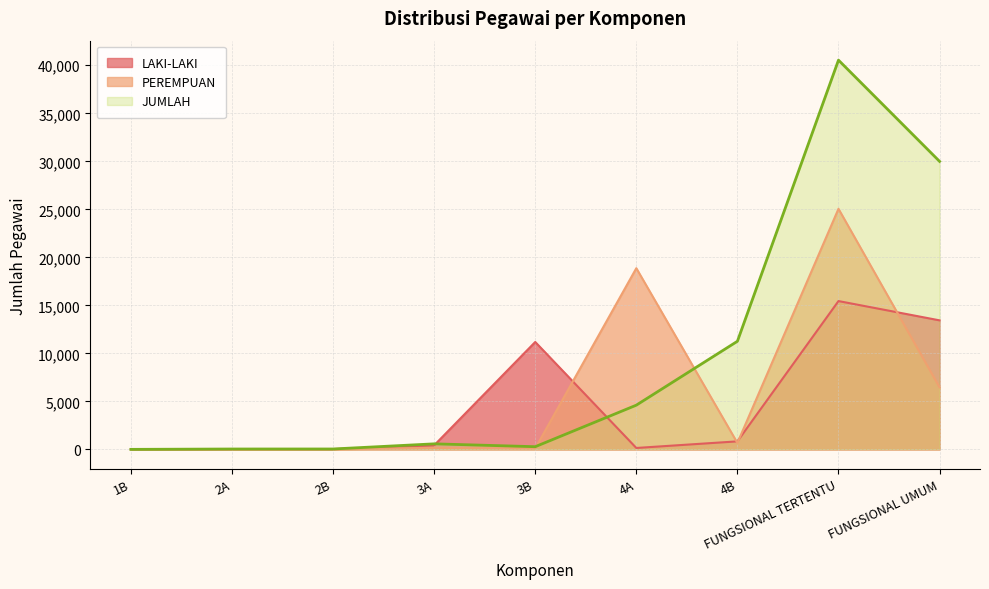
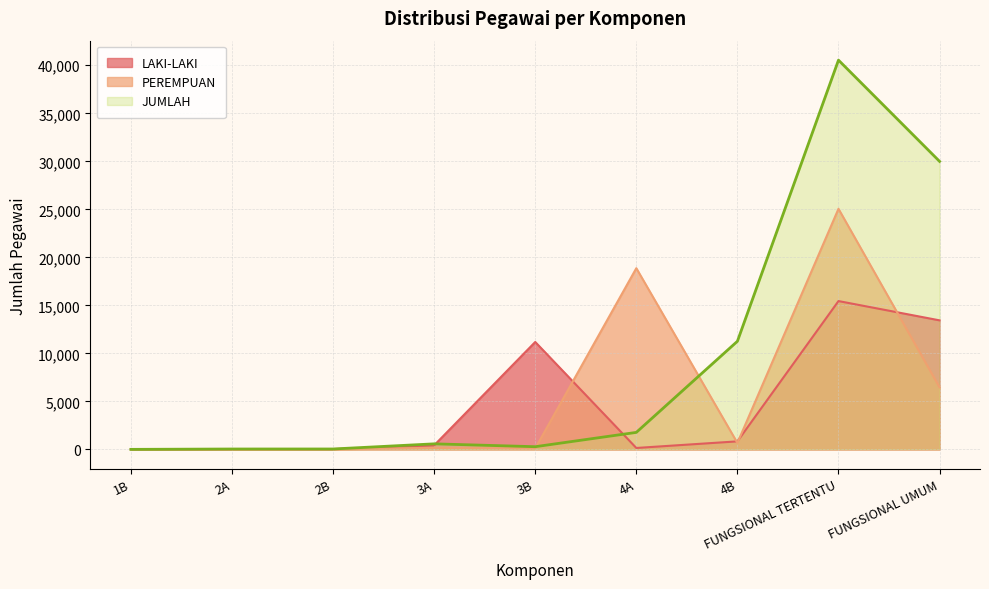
JUMLAH, 4A: 5,000 -> 2,000
